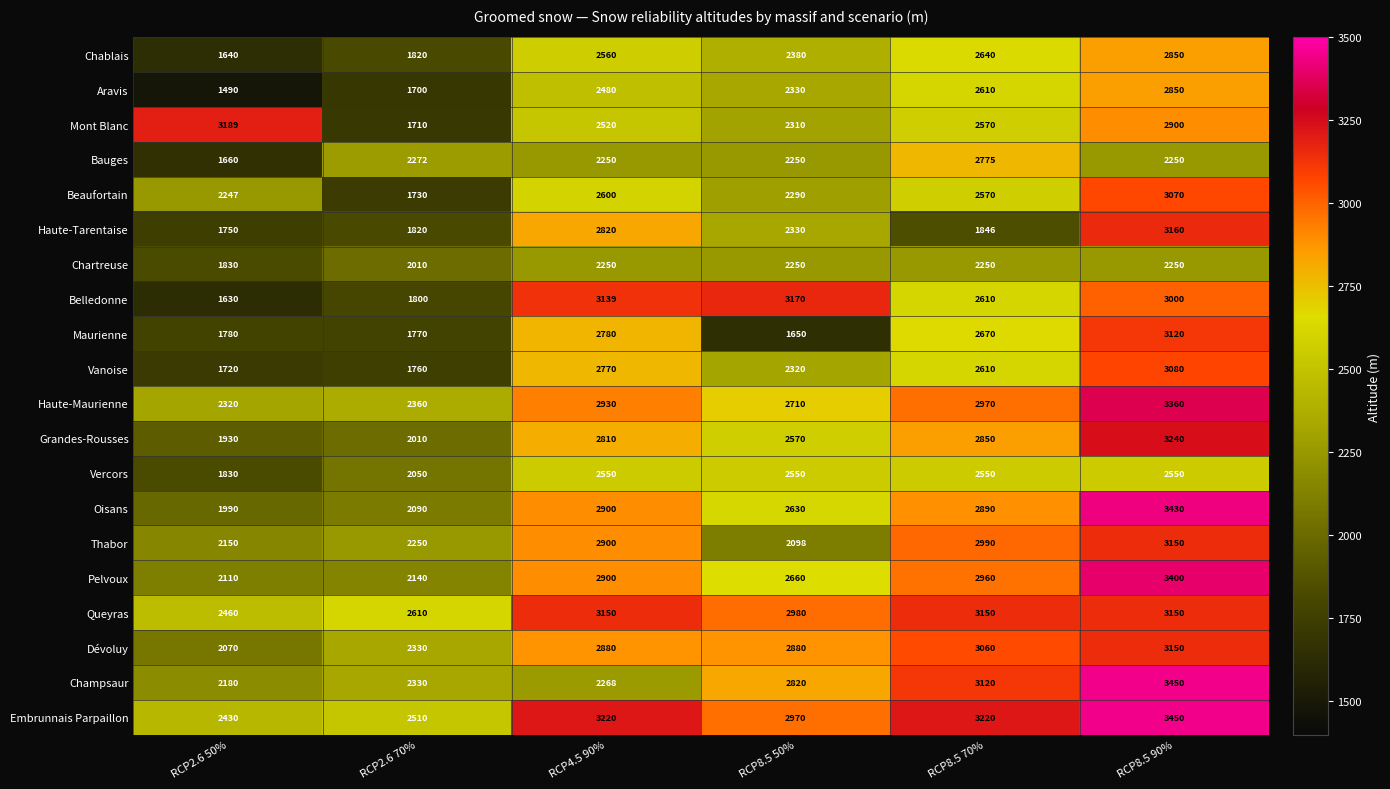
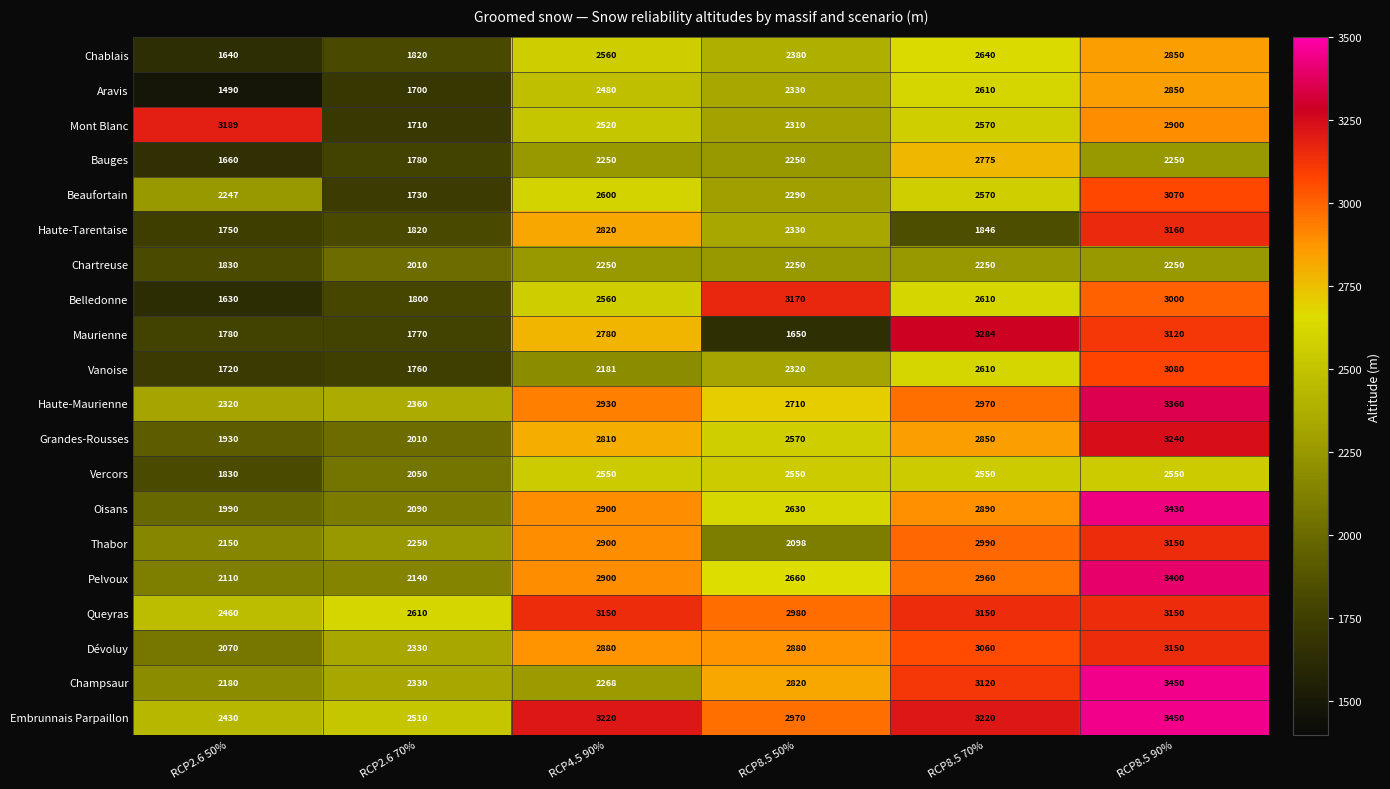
Bauges, RCP2.6 70%: 2272 -> 1780
Belledonne, RCP4.5 90%: 3139 -> 2560
Maurienne, RCP8.5 70%: 2670 -> 3284
Vanoise, RCP4.5 90%: 2770 -> 2181
